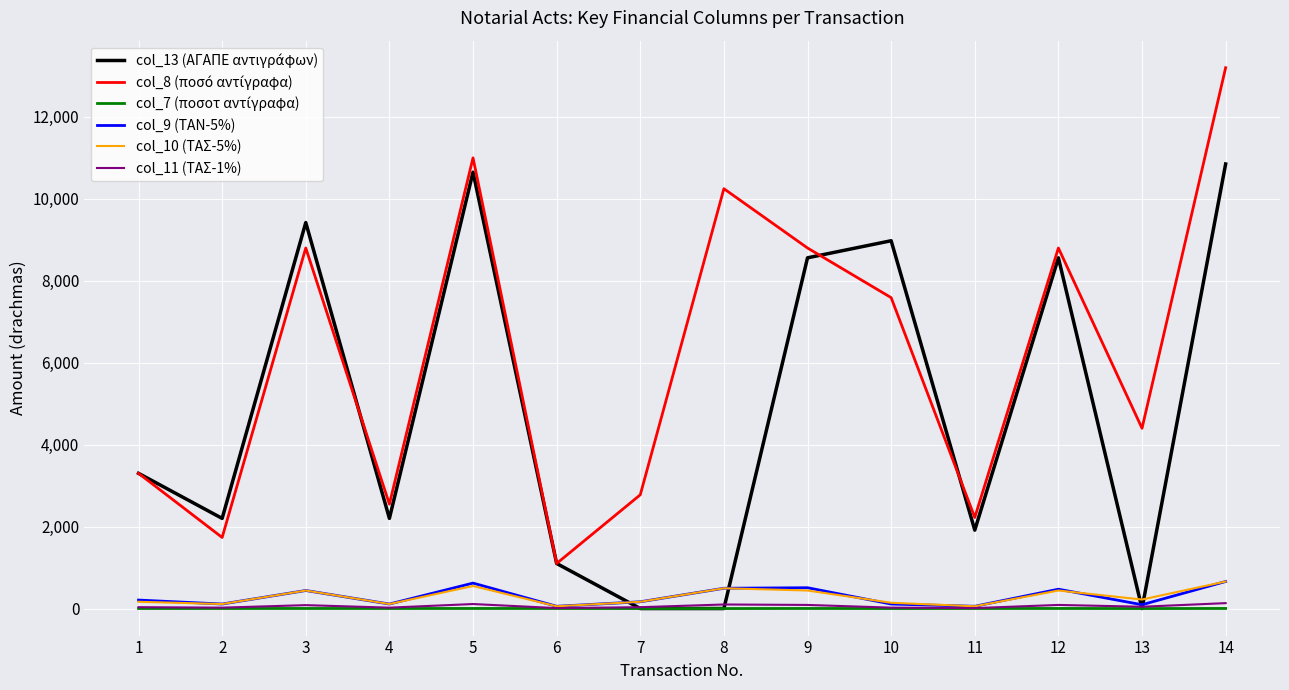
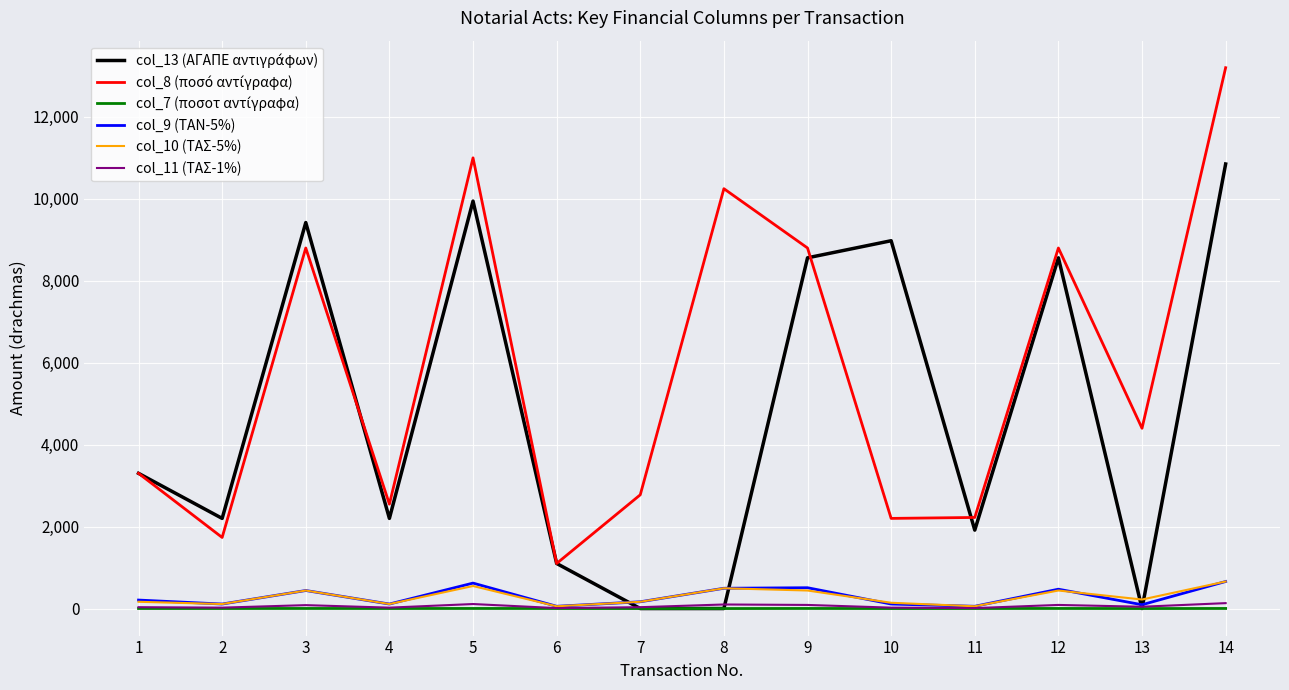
col_13 (ΑΓΑΠΕ αντιγράφων), 5: 10,700 -> 9,900
col_8 (ποσό αντίγραφα), 10: 7,600 -> 2,200
